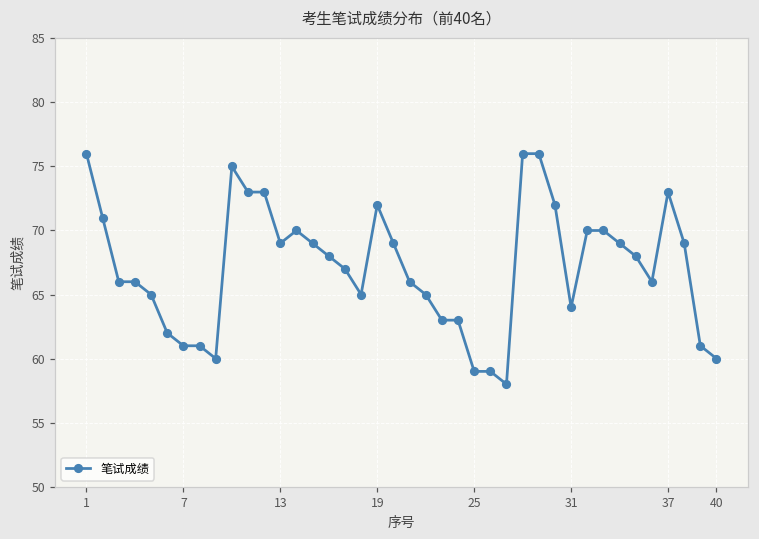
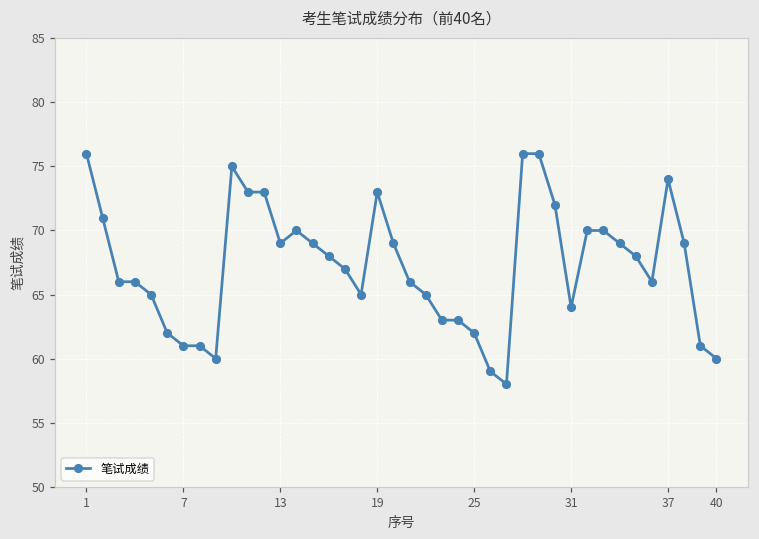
19: 72 -> 73
25: 59 -> 62
37: 73 -> 74
